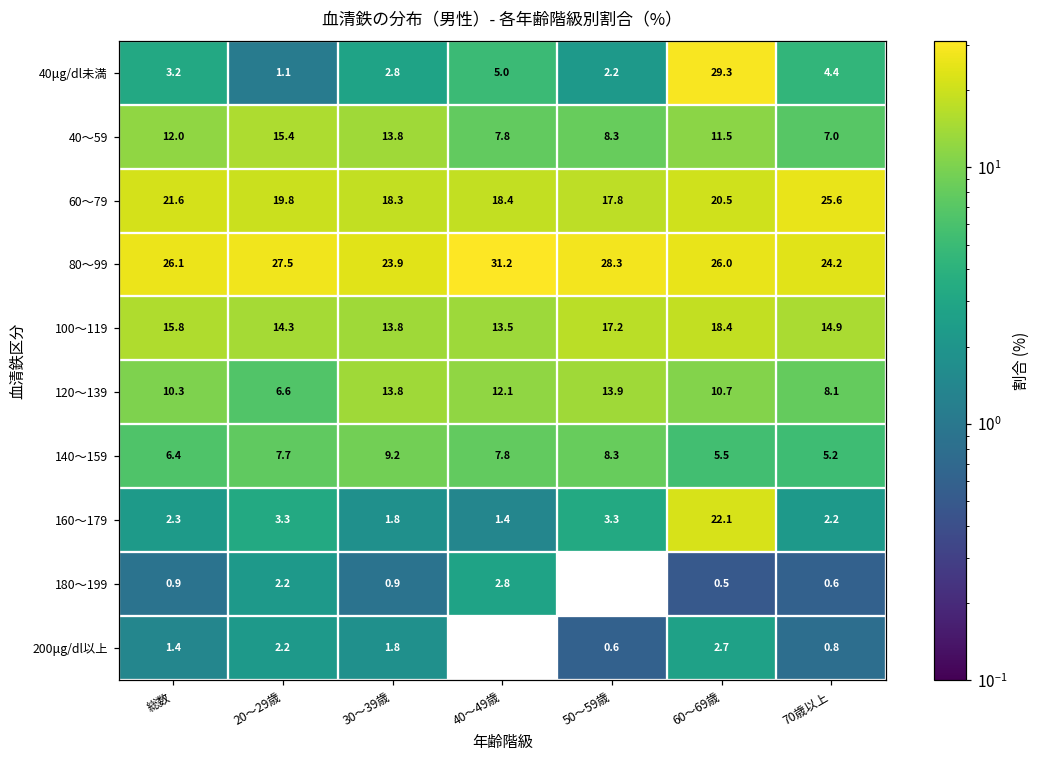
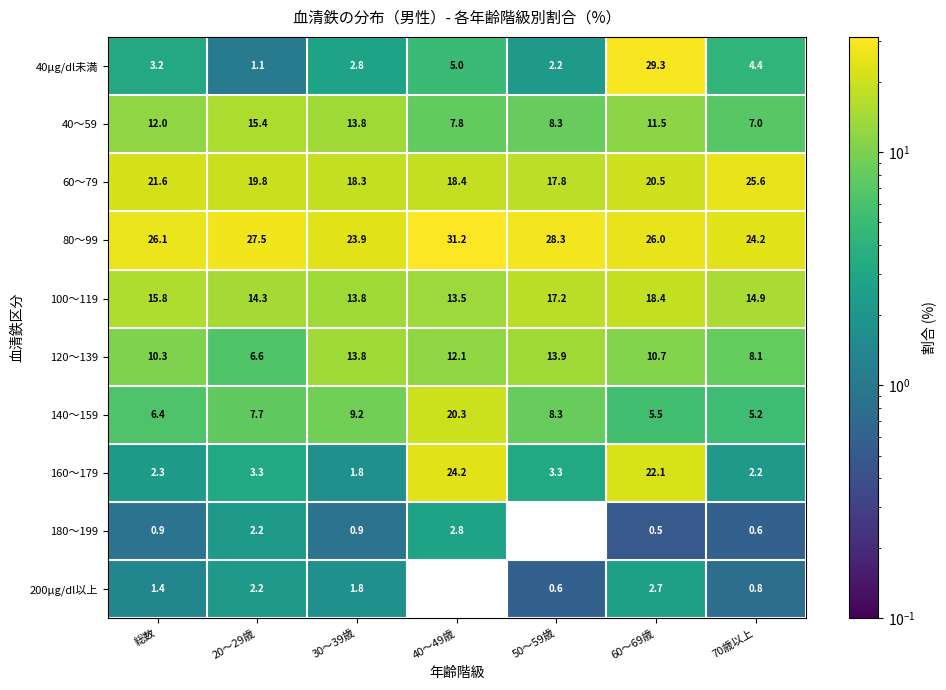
140～159, 40～49歳: 7.8 -> 20.3
160～179, 40～49歳: 1.4 -> 24.2
